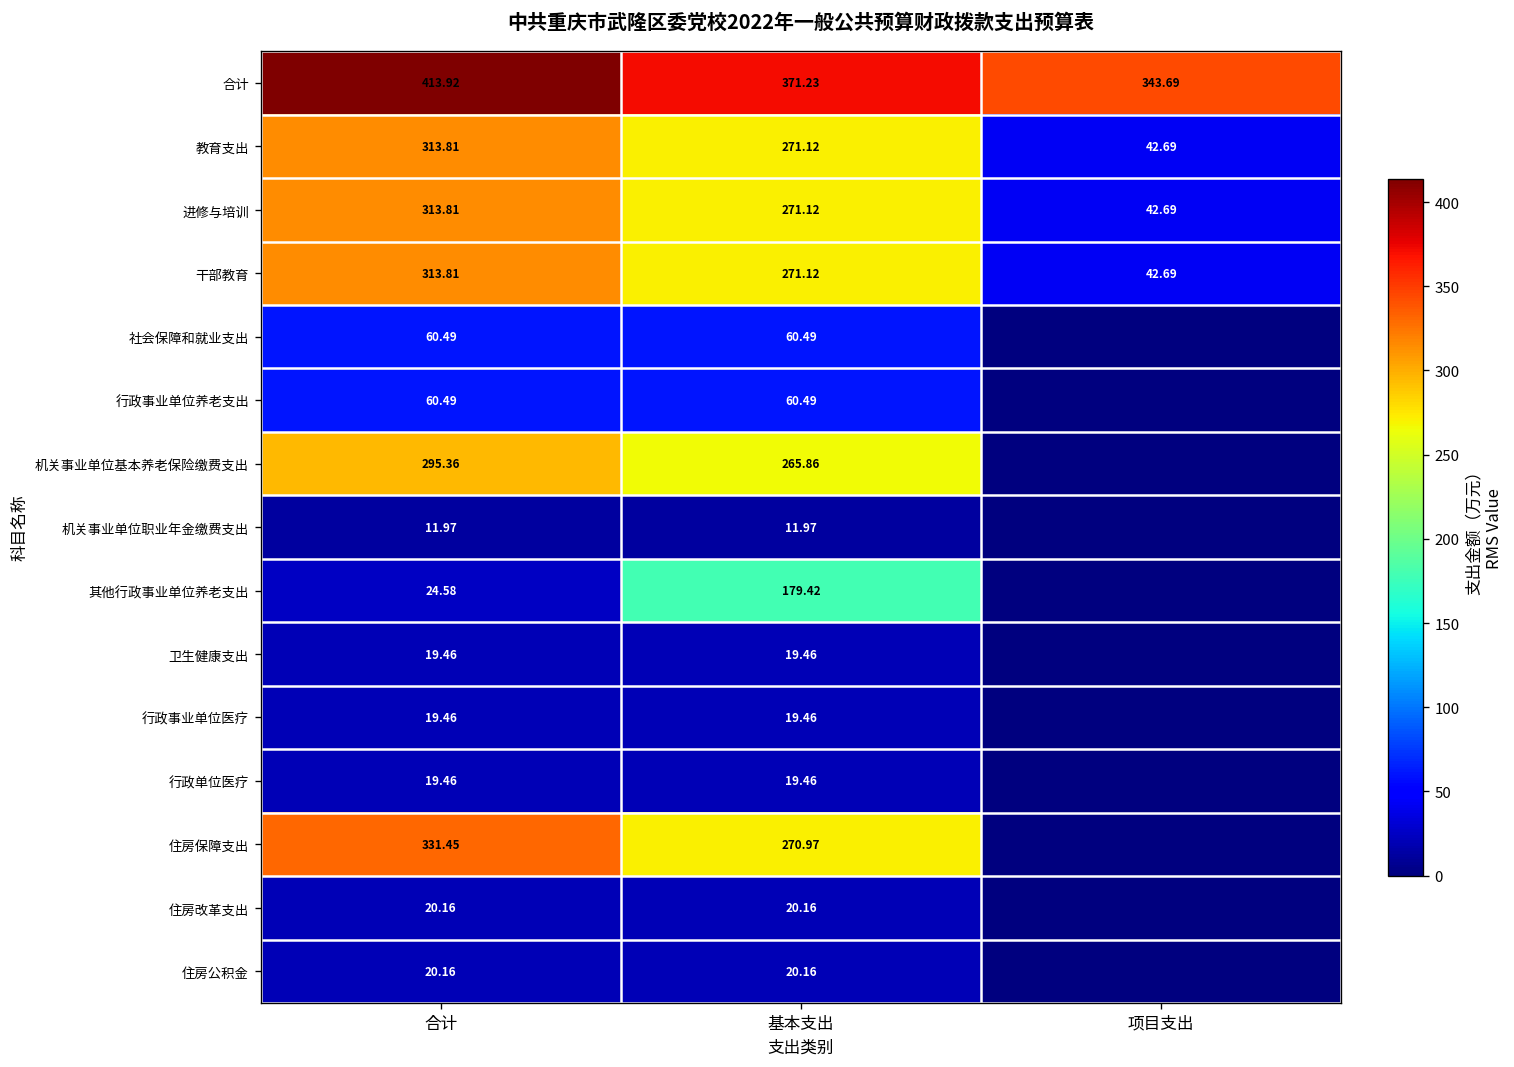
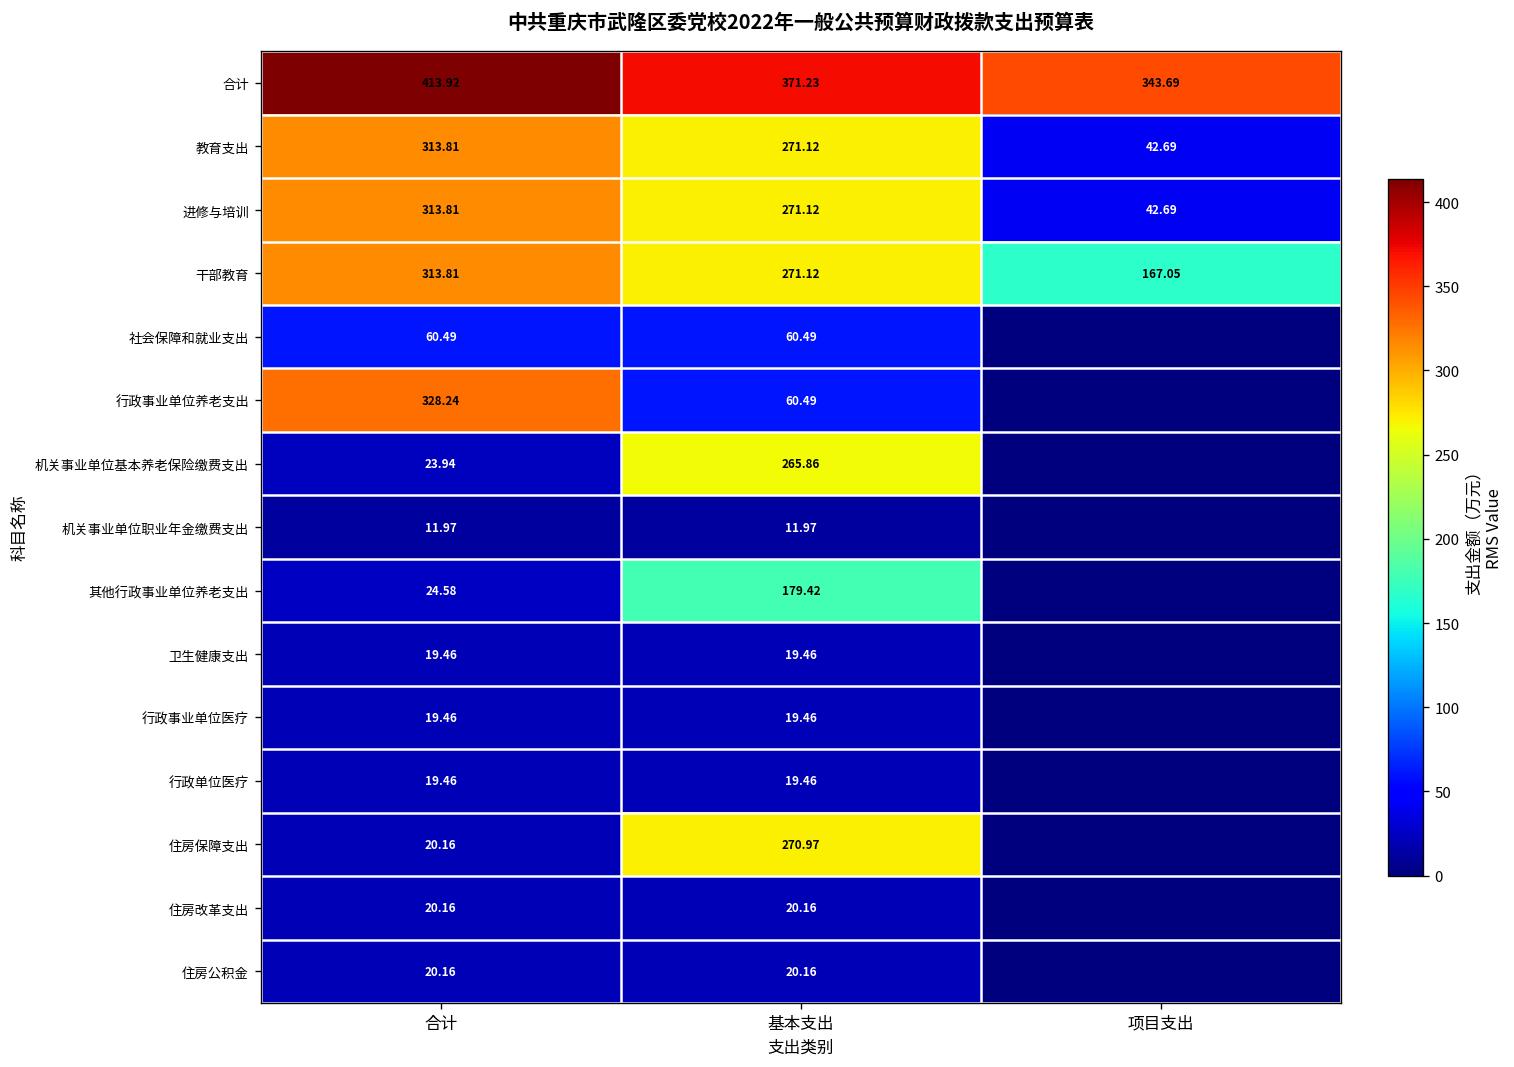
干部教育, 项目支出: 42.69 -> 167.05
行政事业单位养老支出, 合计: 60.49 -> 328.24
机关事业单位基本养老保险缴费支出, 合计: 295.36 -> 23.94
住房保障支出, 合计: 331.45 -> 20.16
